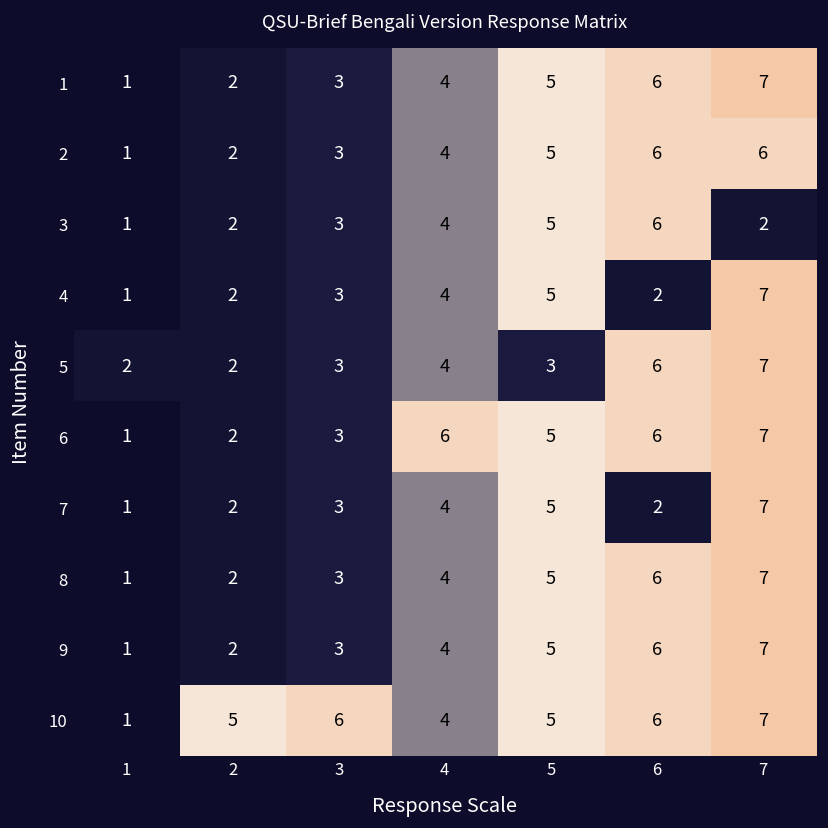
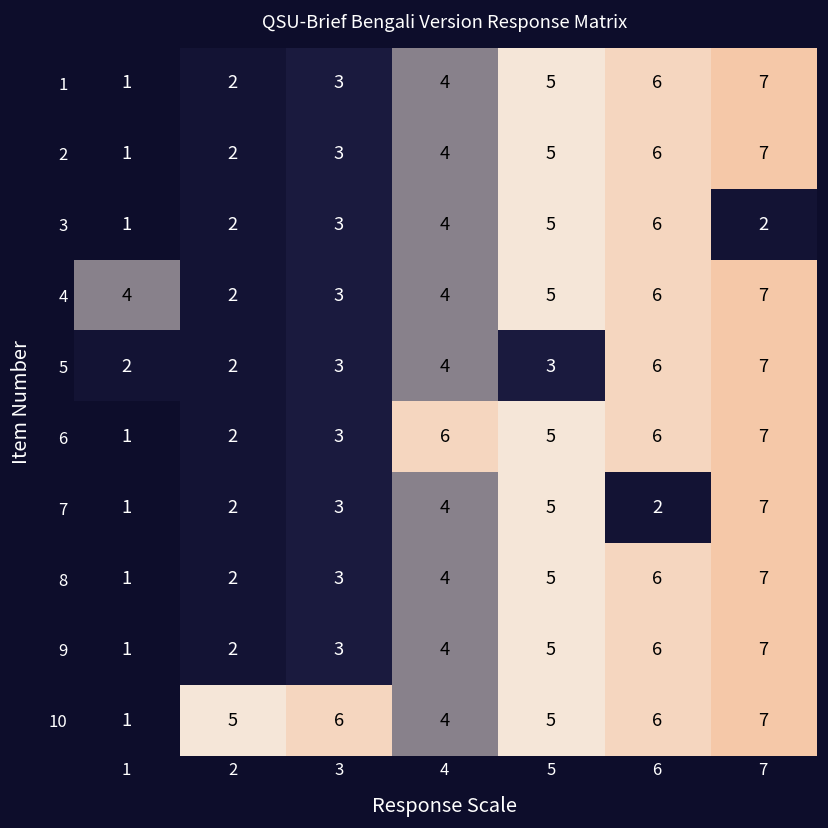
2, 7: 6 -> 7
4, 1: 1 -> 4
4, 6: 2 -> 6
